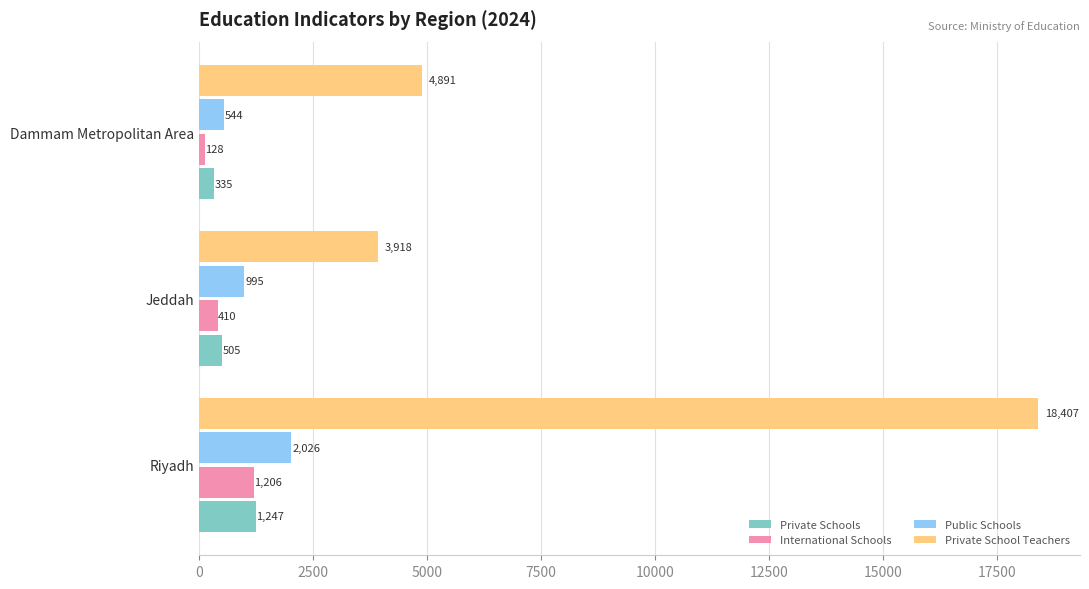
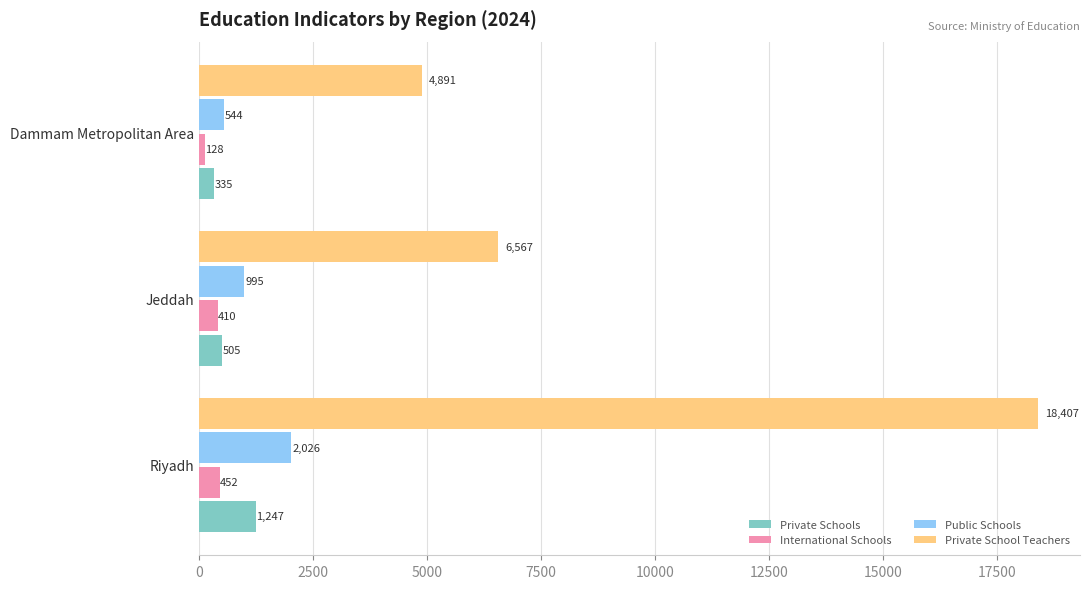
Private School Teachers, Jeddah: 3,918 -> 6,567
International Schools, Riyadh: 1,206 -> 452
